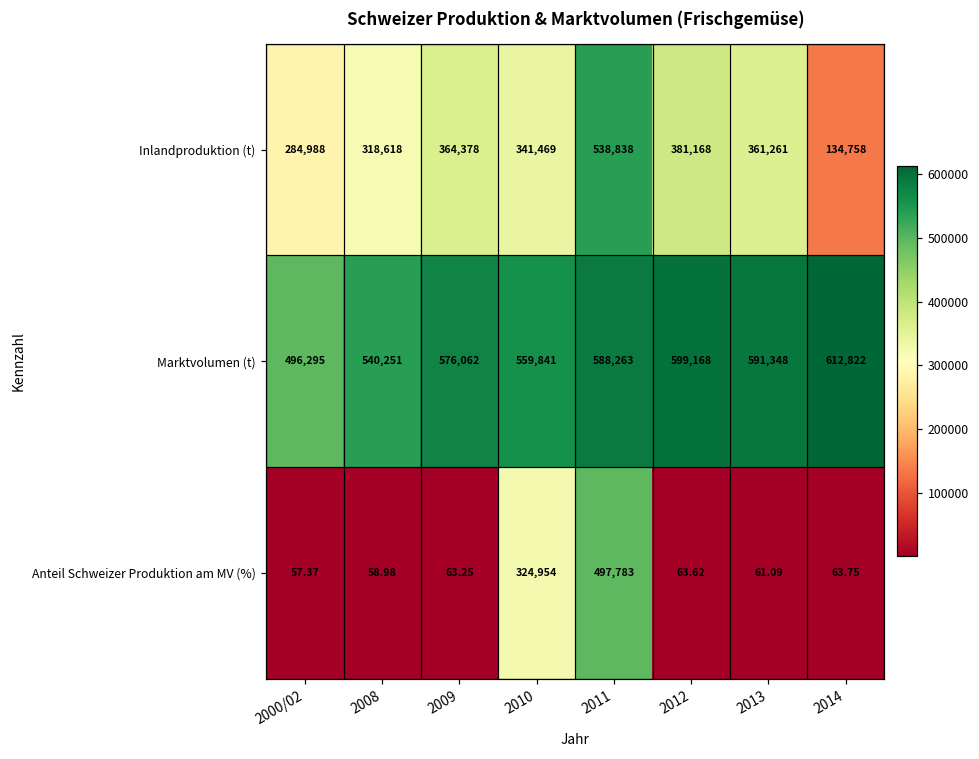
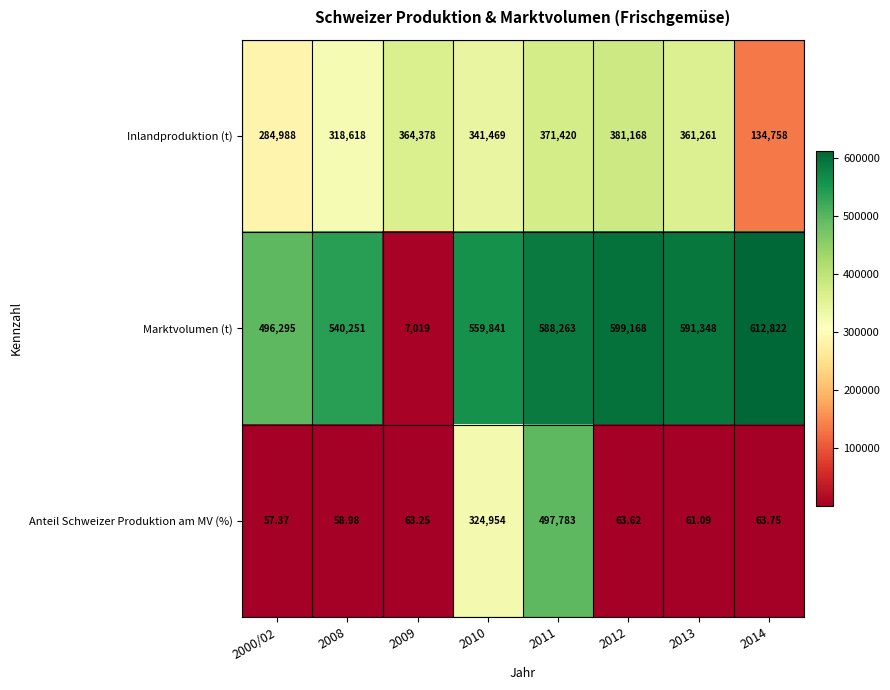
Inlandproduktion (t), 2011: 538,838 -> 371,420
Marktvolumen (t), 2009: 576,062 -> 7,019
